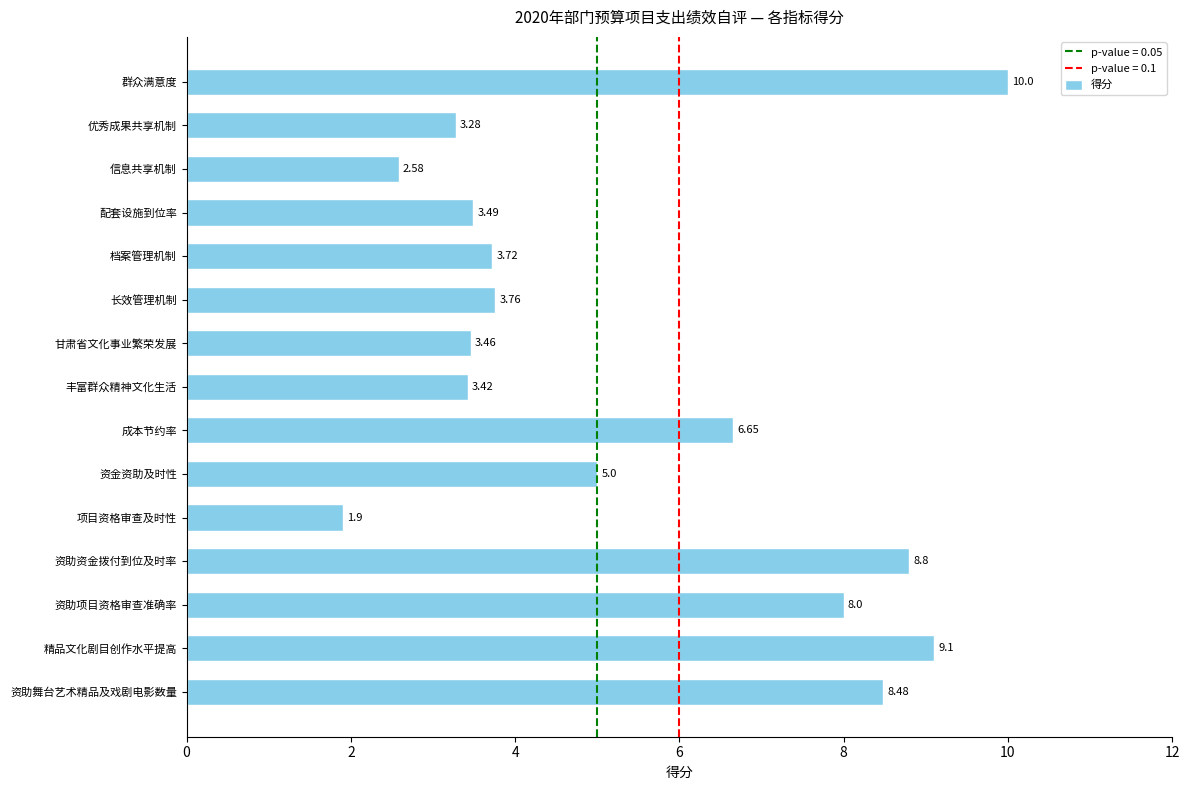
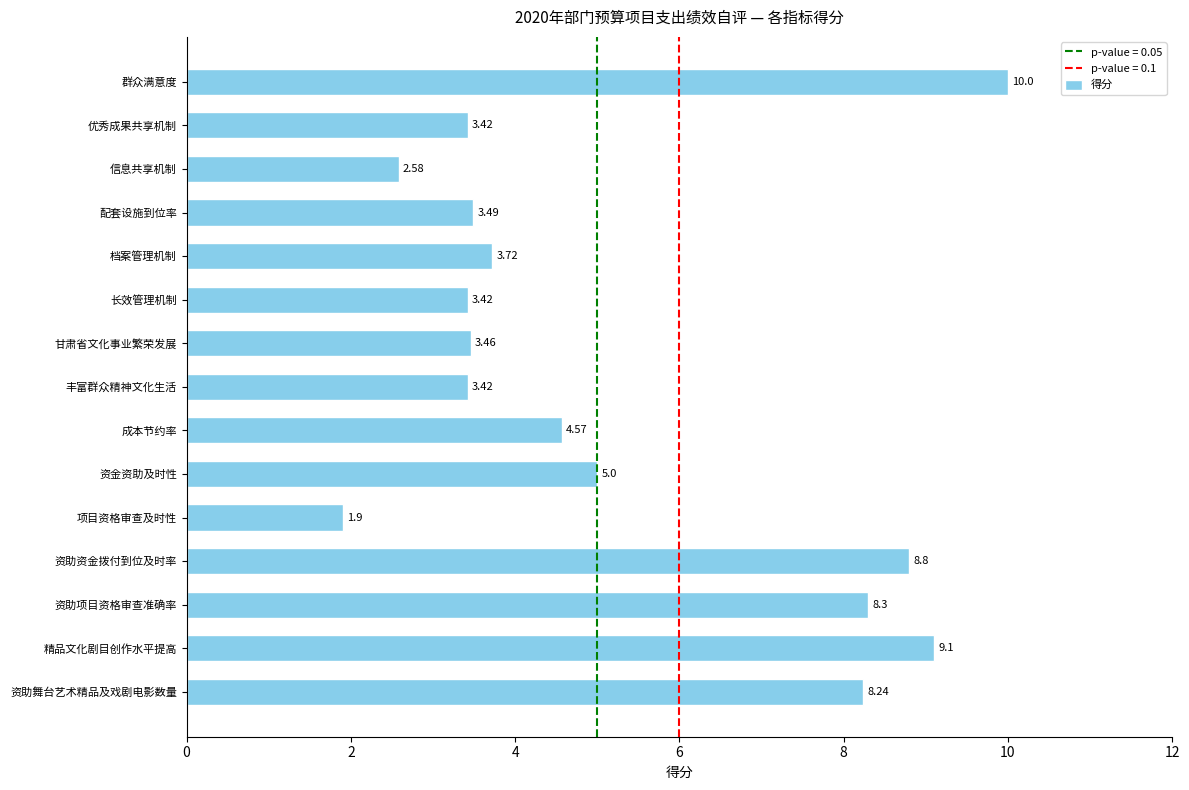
优秀成果共享机制: 3.28 -> 3.42
长效管理机制: 3.76 -> 3.42
成本节约率: 6.65 -> 4.57
资助项目资格审查准确率: 8.0 -> 8.3
资助舞台艺术精品及戏剧电影数量: 8.48 -> 8.24
